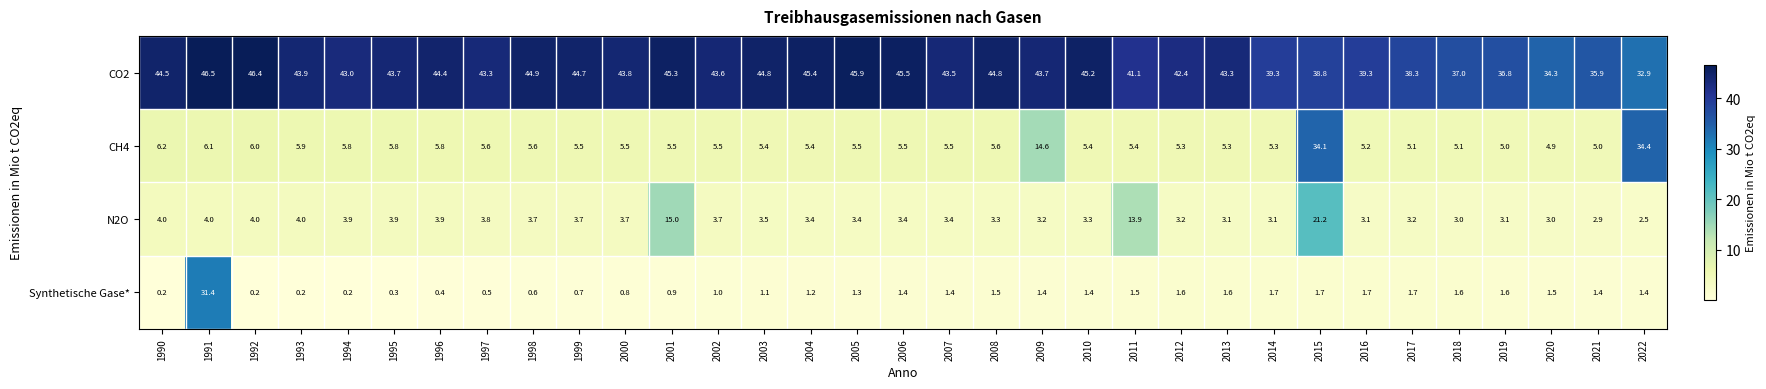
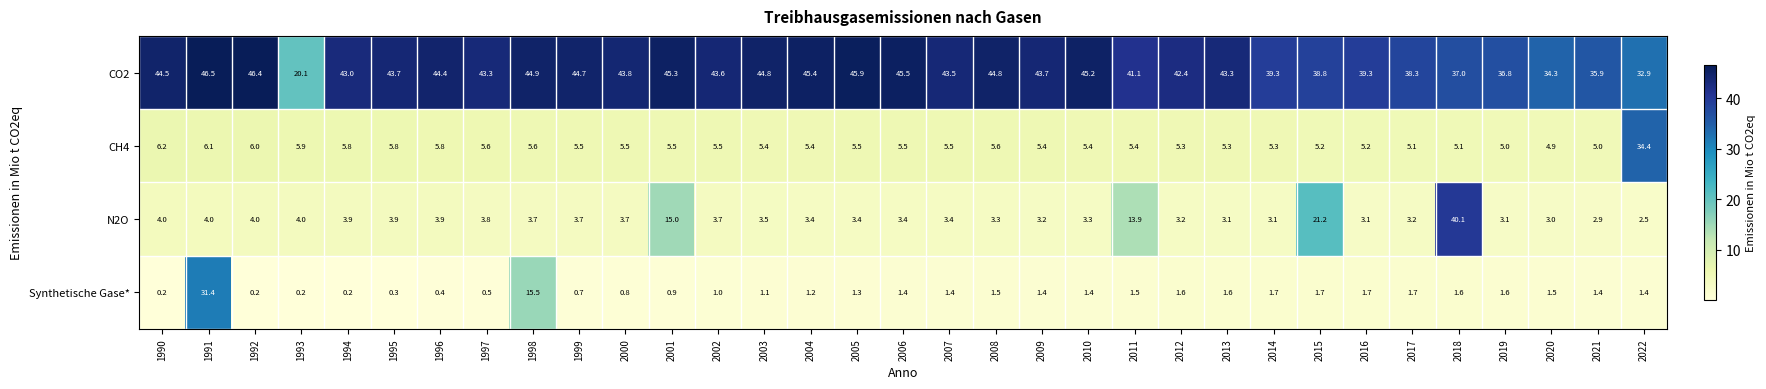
CO2, 1993: 43.9 -> 20.1
CH4, 2009: 14.6 -> 5.4
CH4, 2015: 34.1 -> 5.2
N2O, 2018: 3.0 -> 40.1
Synthetische Gase*, 1998: 0.6 -> 15.5
